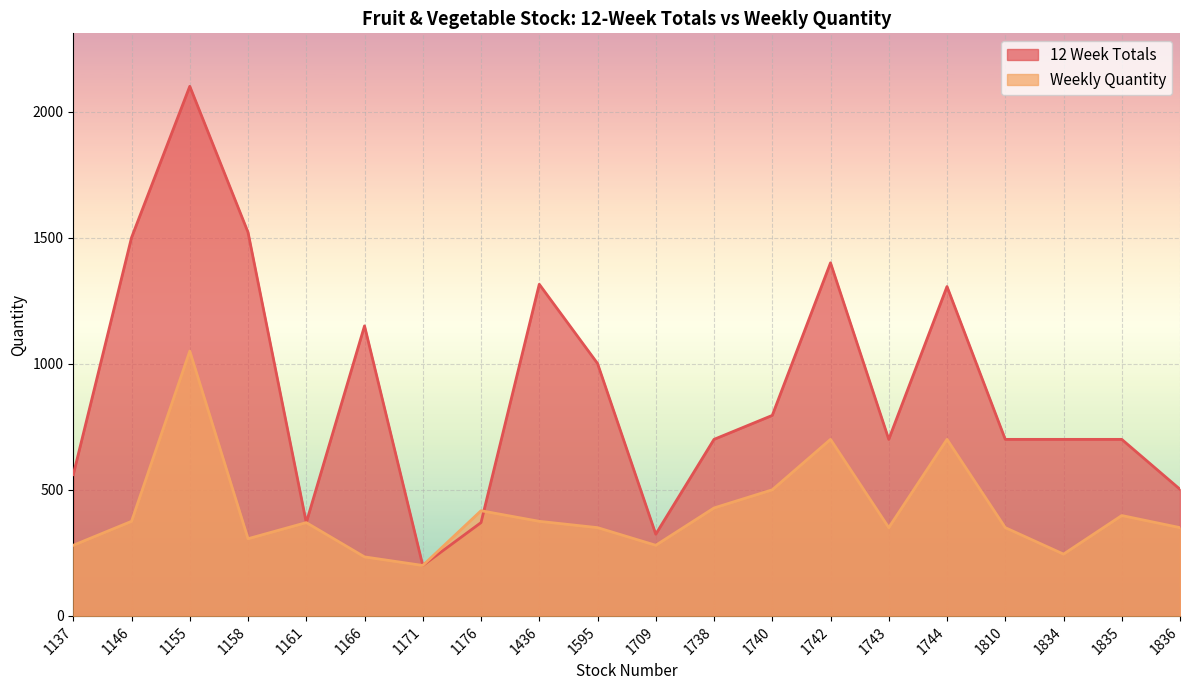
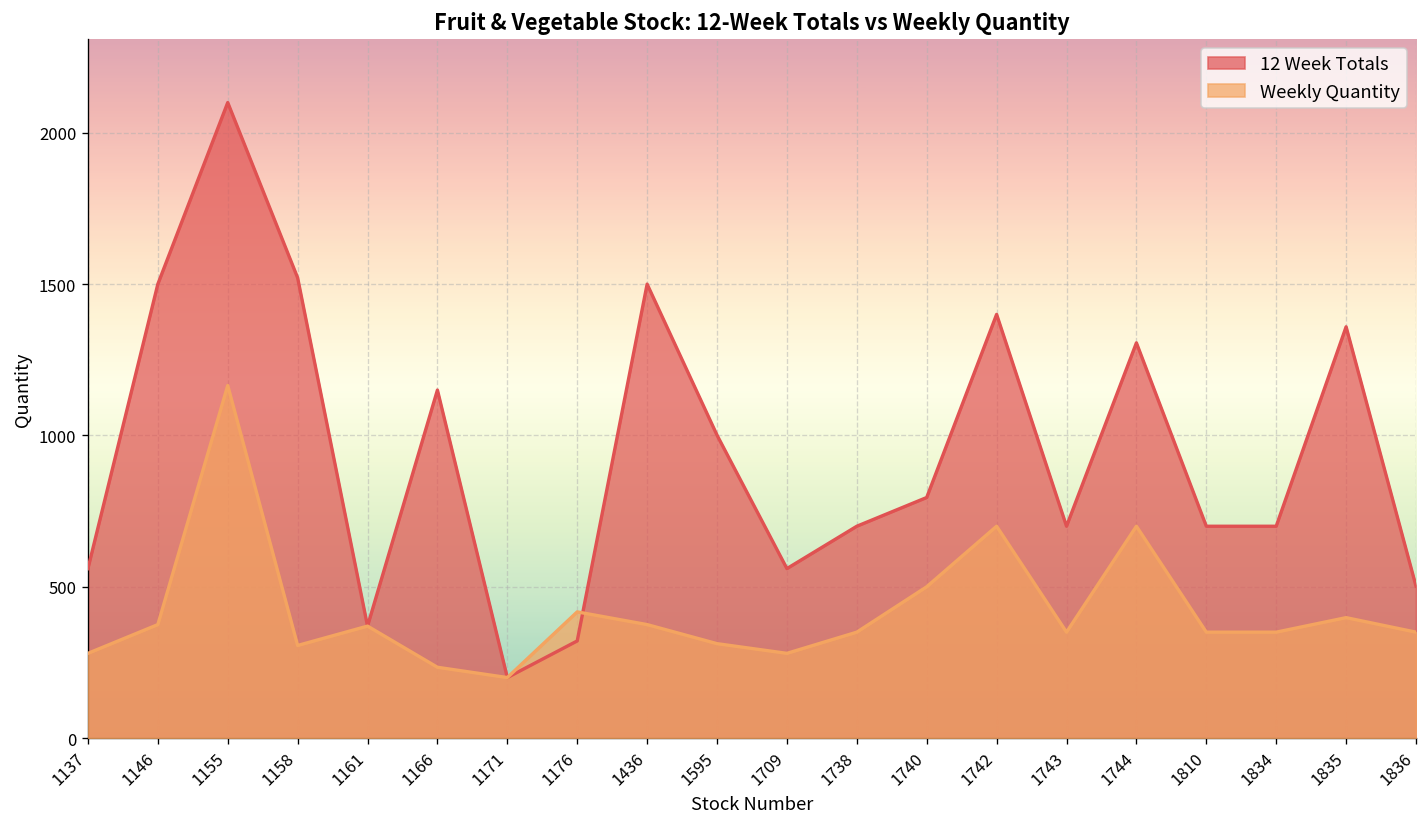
Weekly Quantity, 1155: 1050 -> 1170
12 Week Totals, 1176: 370 -> 320
12 Week Totals, 1436: 1320 -> 1500
Weekly Quantity, 1595: 350 -> 310
12 Week Totals, 1709: 320 -> 560
Weekly Quantity, 1738: 430 -> 350
Weekly Quantity, 1834: 250 -> 350
12 Week Totals, 1835: 700 -> 1360
